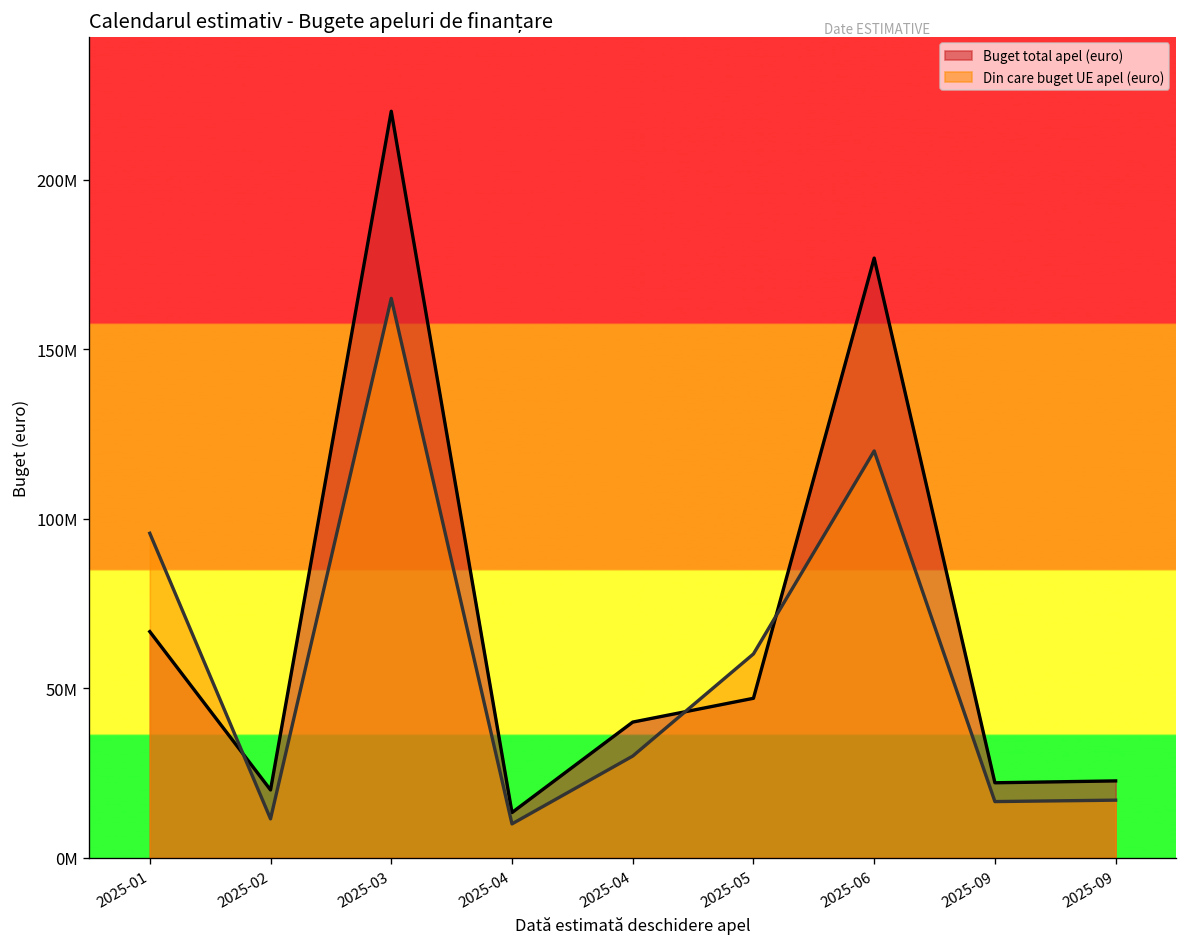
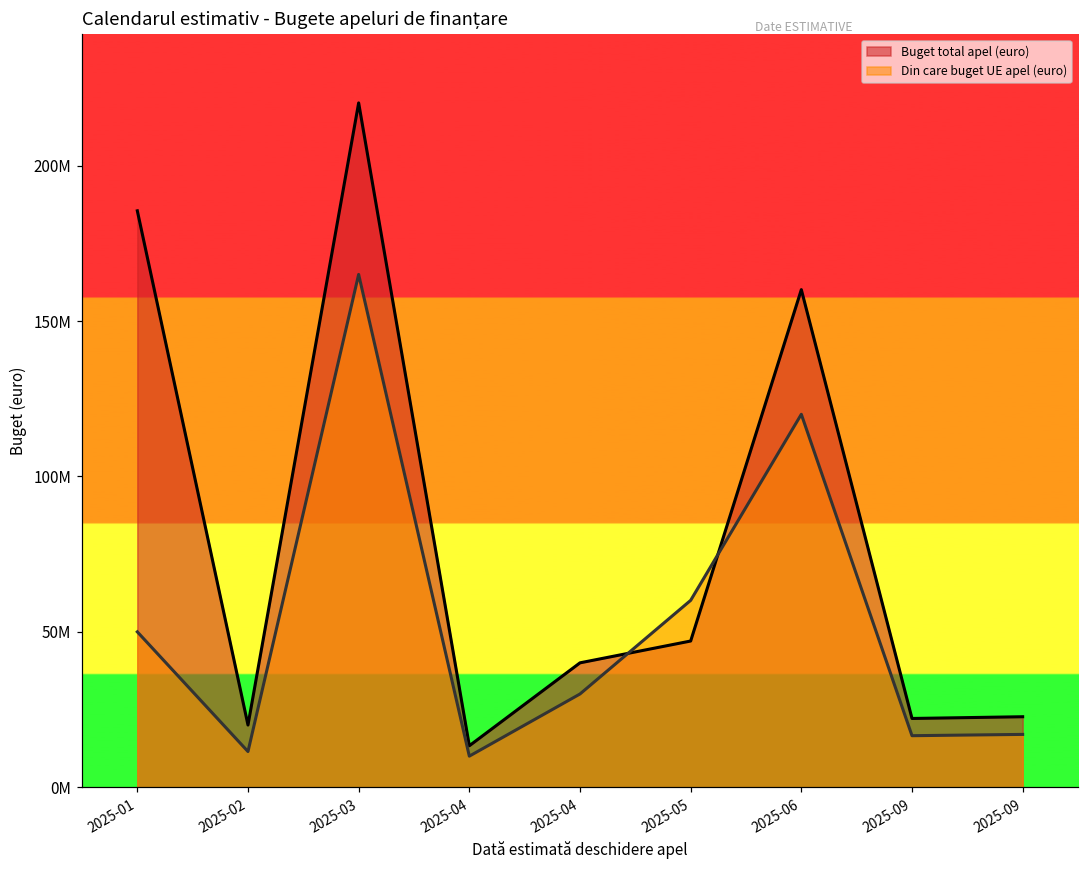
Buget total apel (euro), 2025-01: 67000000 -> 185000000
Din care buget UE apel (euro), 2025-01: 96000000 -> 50000000
Buget total apel (euro), 2025-06: 177000000 -> 160000000
